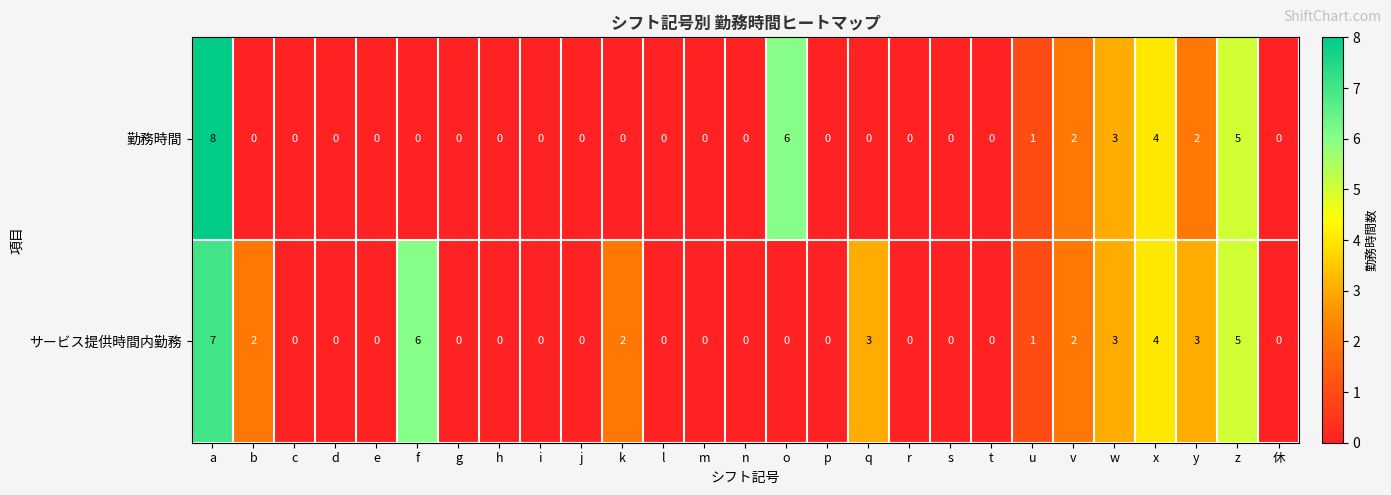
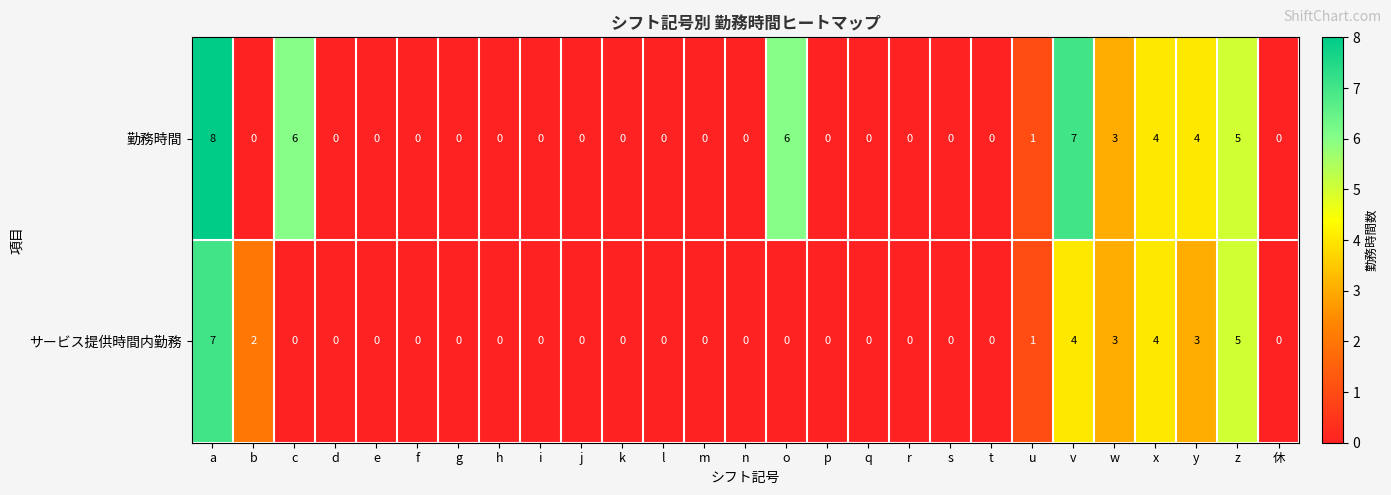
勤務時間, c: 0 -> 6
勤務時間, v: 2 -> 7
勤務時間, y: 2 -> 4
サービス提供時間内勤務, f: 6 -> 0
サービス提供時間内勤務, k: 2 -> 0
サービス提供時間内勤務, q: 3 -> 0
サービス提供時間内勤務, v: 2 -> 4
